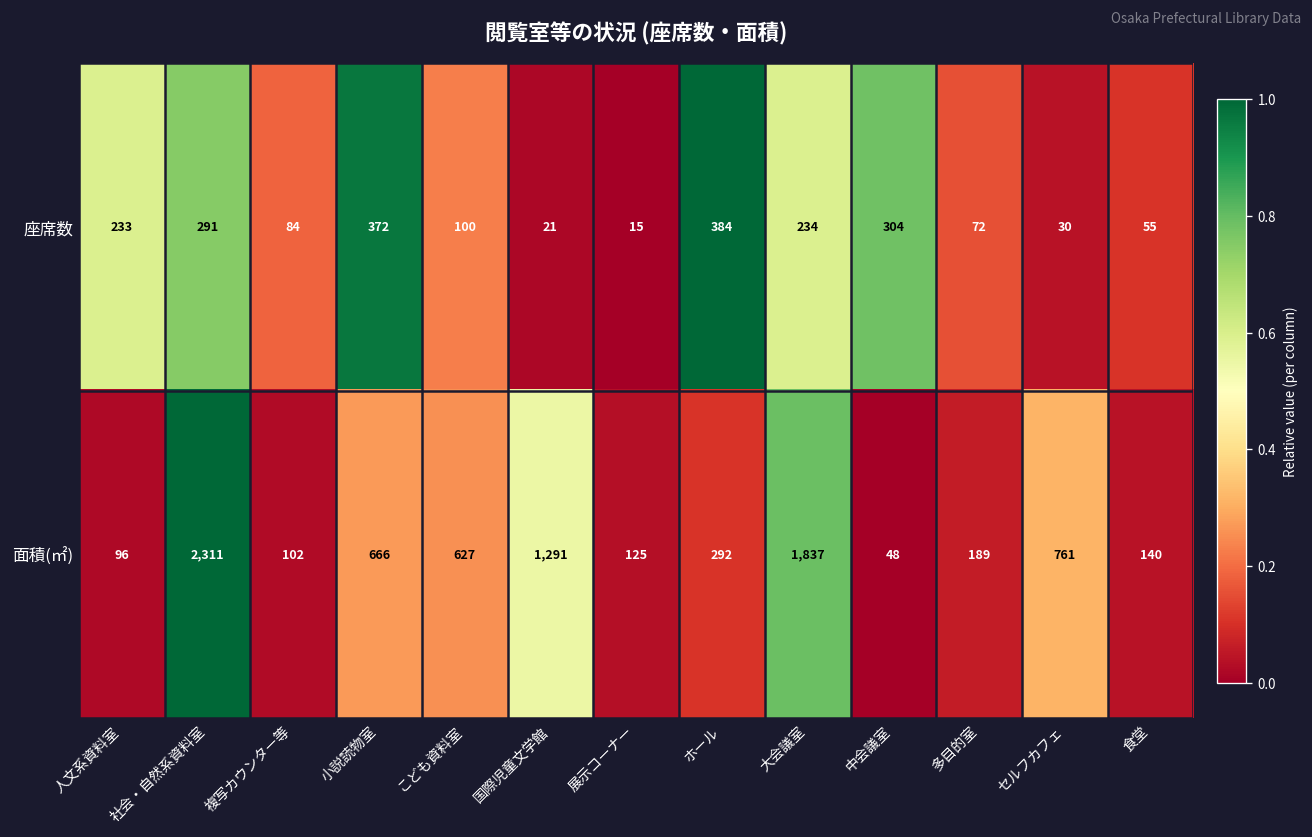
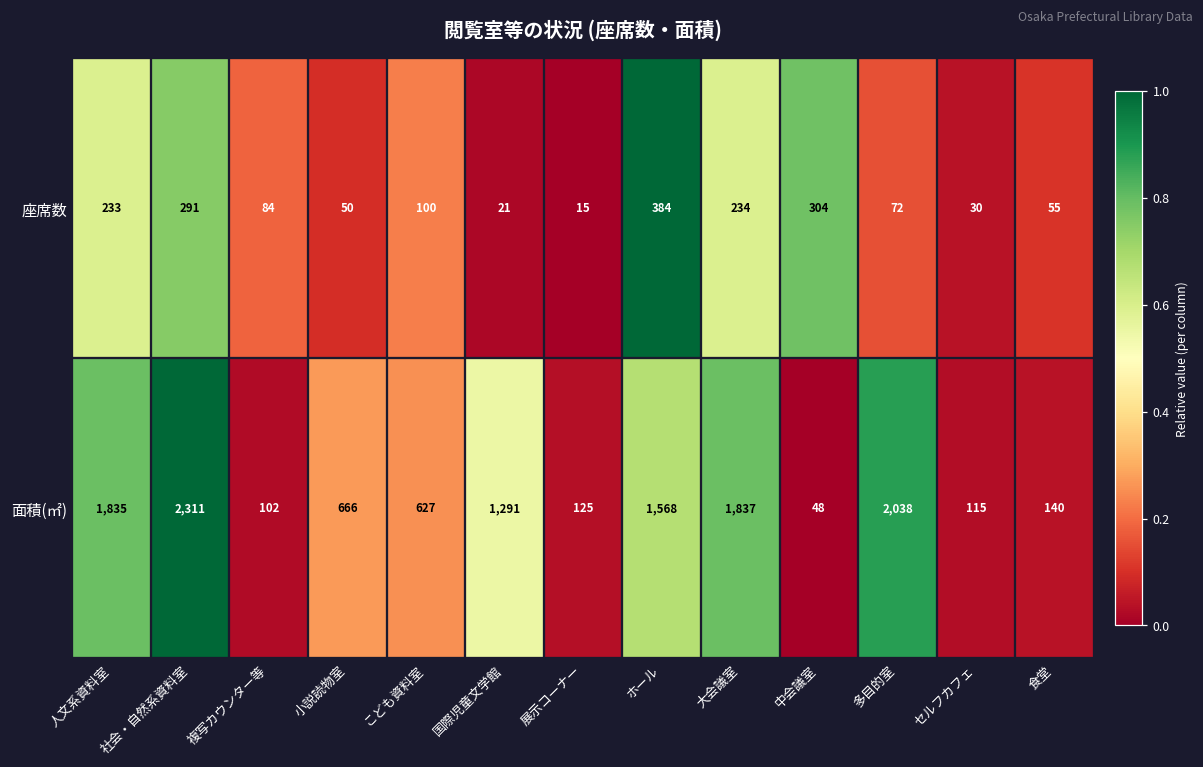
座席数, 小説読物室: 372 -> 50
面積(㎡), 人文系資料室: 96 -> 1,835
面積(㎡), ホール: 292 -> 1,568
面積(㎡), 多目的室: 189 -> 2,038
面積(㎡), セルフカフェ: 761 -> 115
